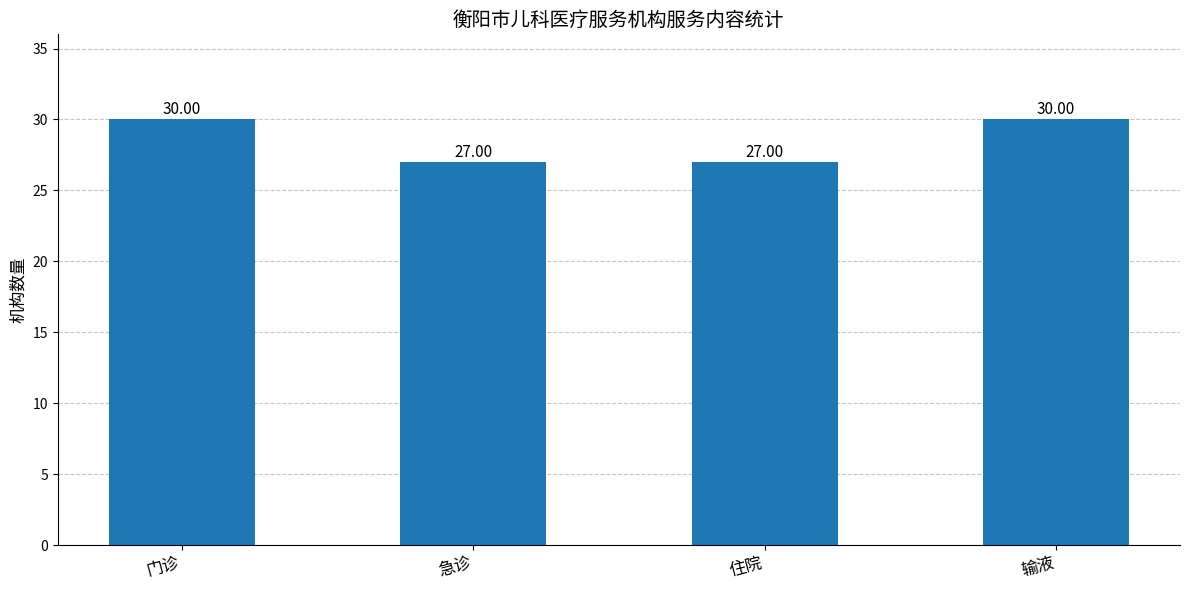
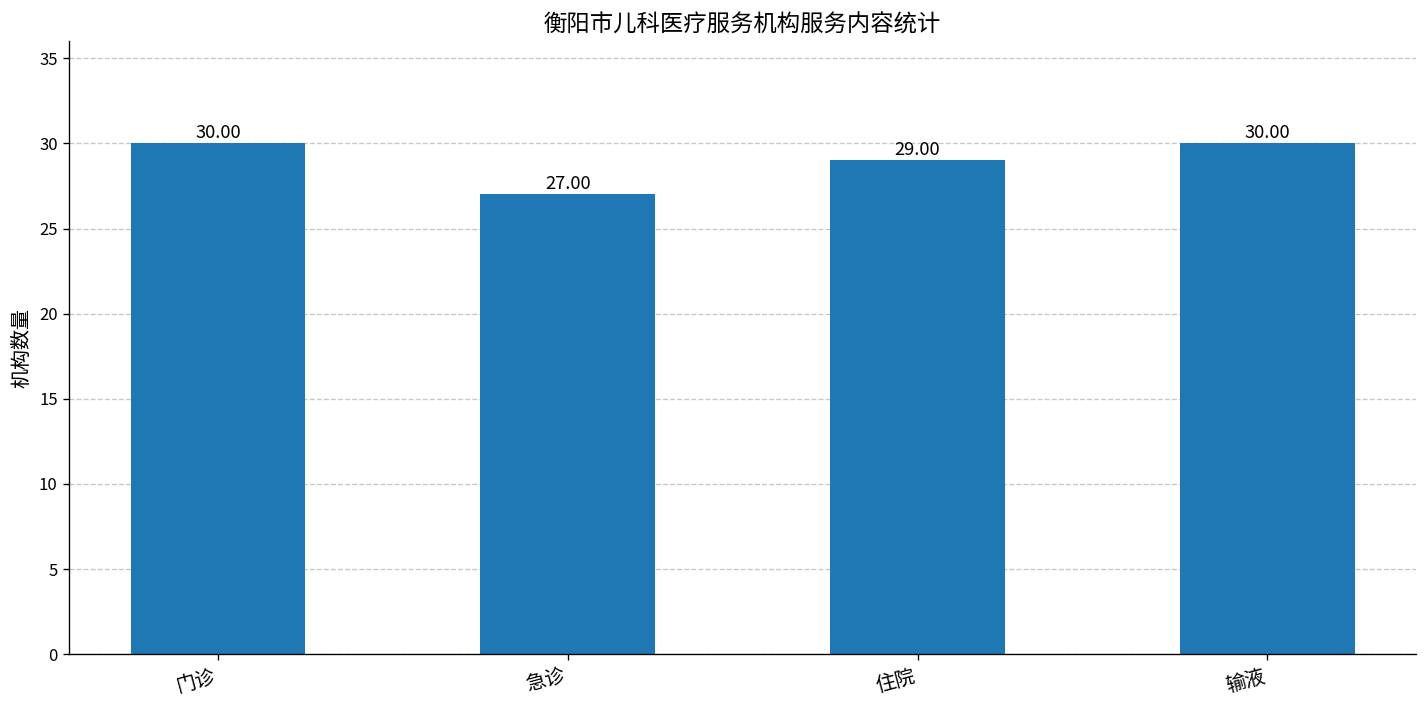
住院: 27.00 -> 29.00
